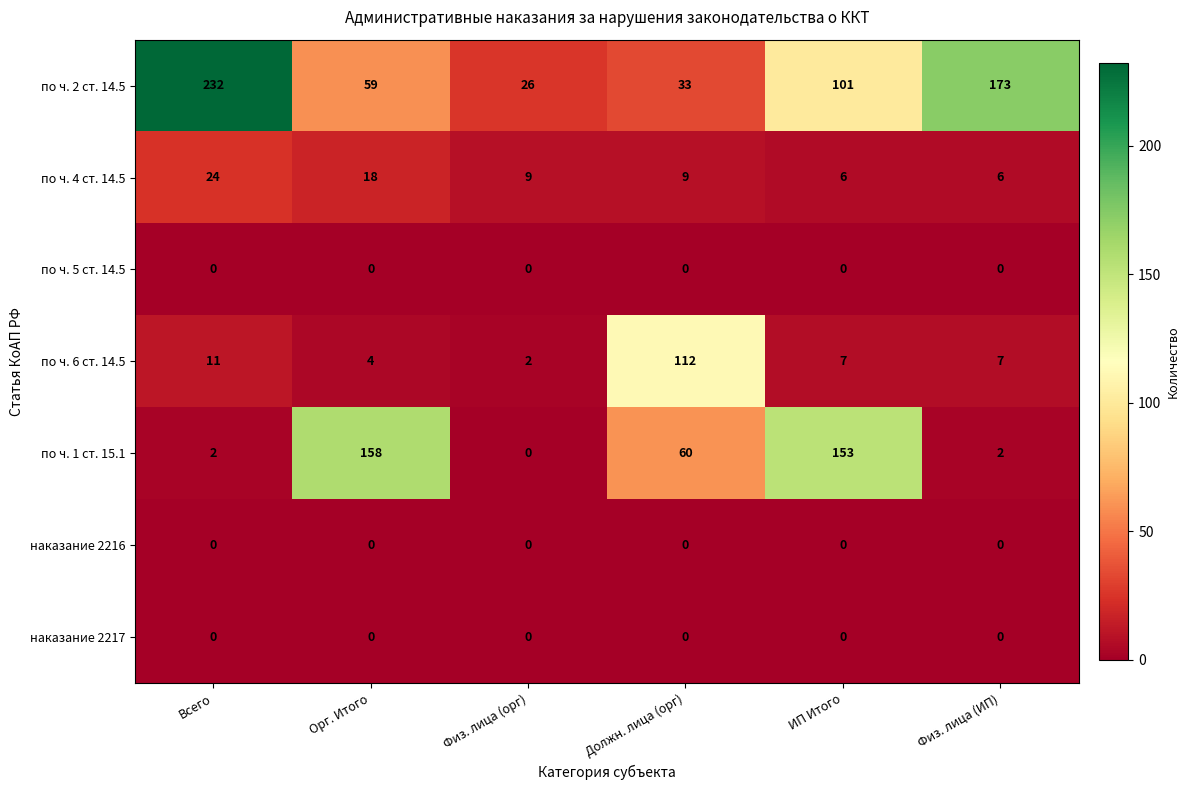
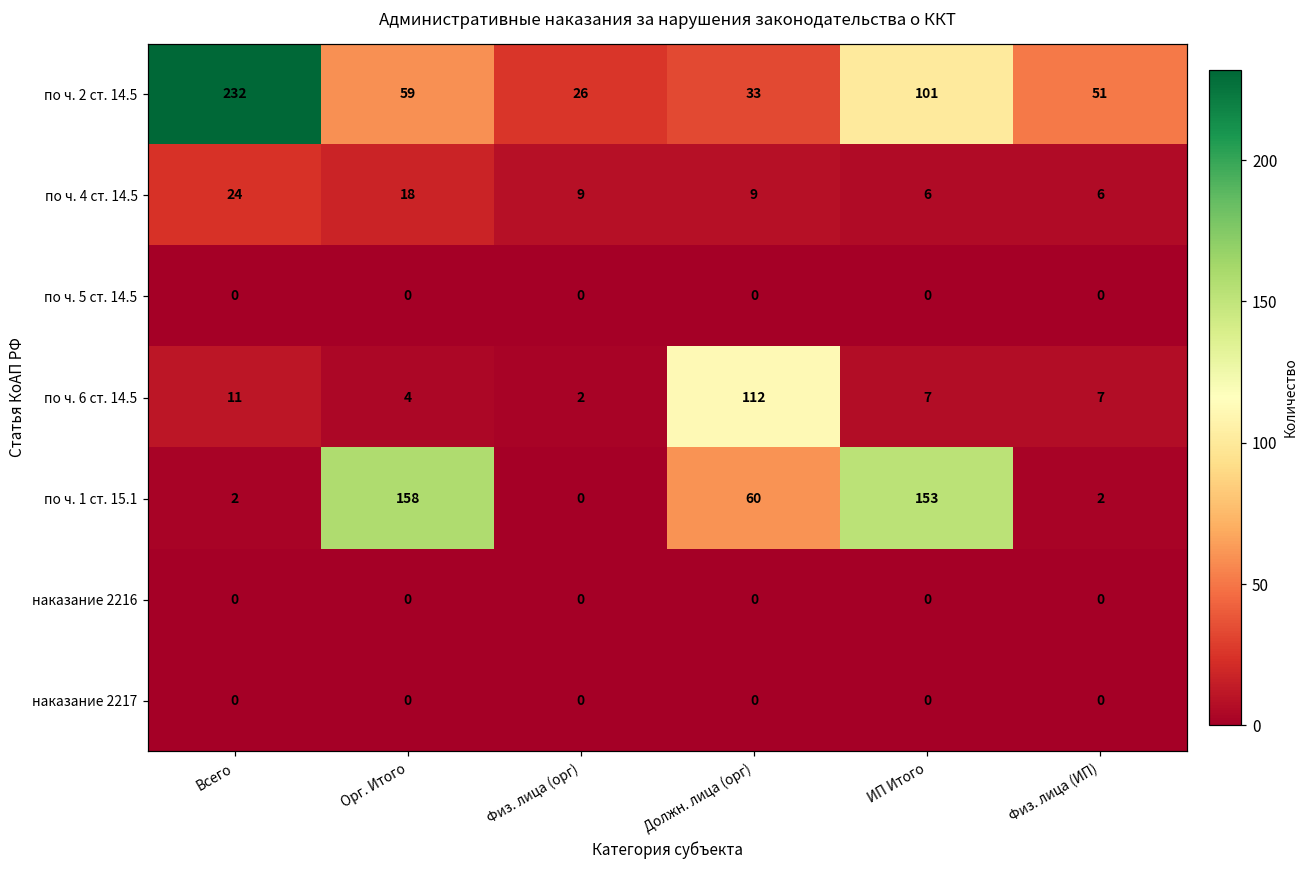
по ч. 2 ст. 14.5, Физ. лица (ИП): 173 -> 51
